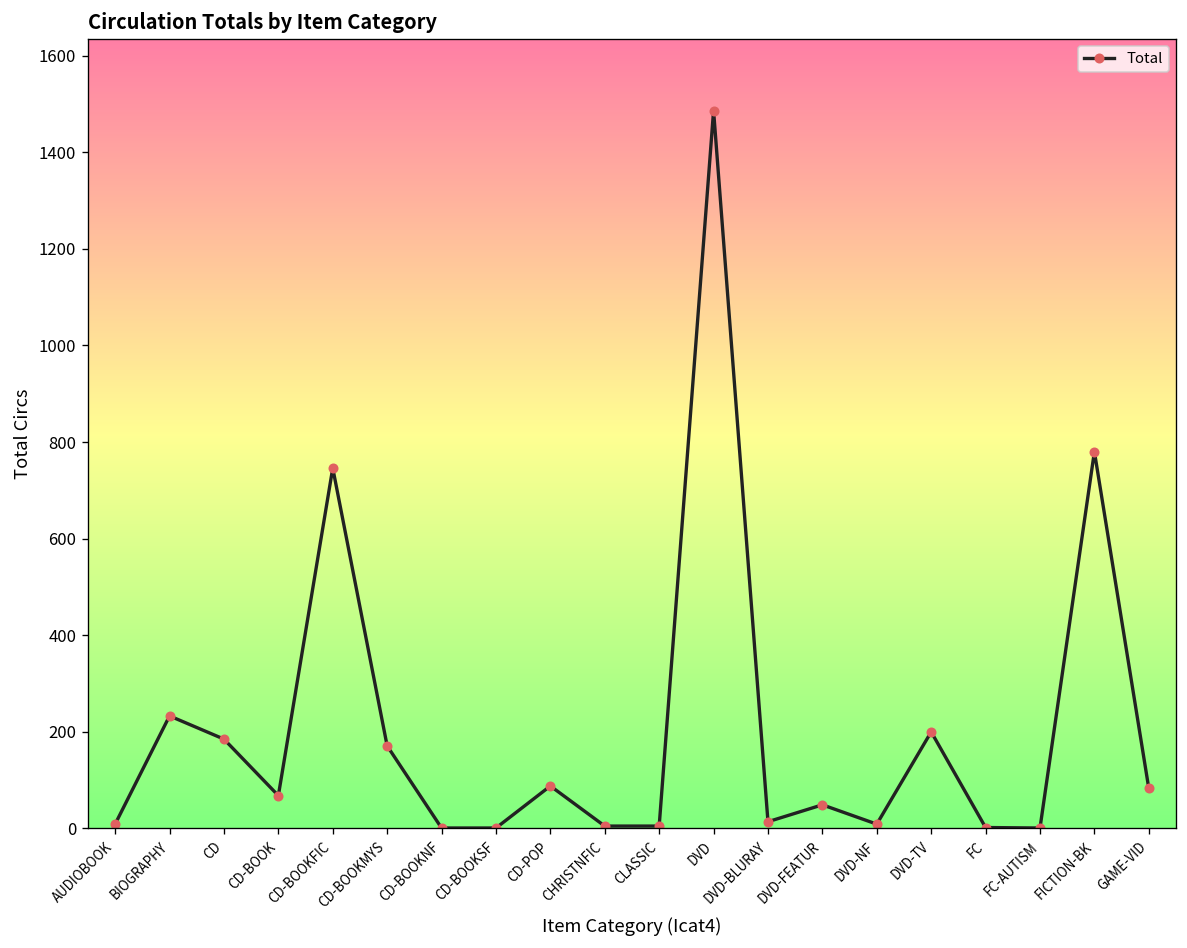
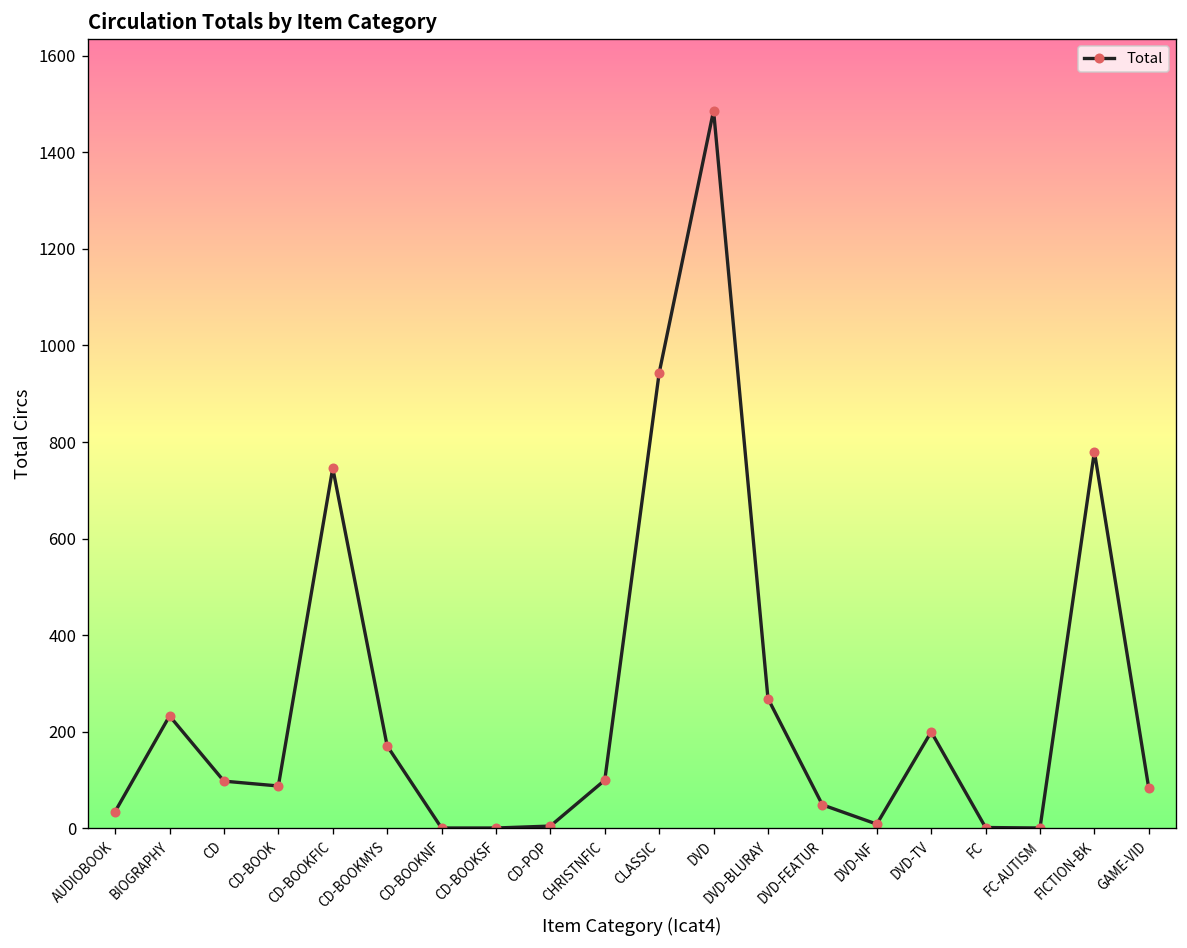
AUDIOBOOK: 10 -> 40
CD: 190 -> 100
CD-BOOK: 70 -> 90
CD-POP: 90 -> 10
CHRISTNFIC: 10 -> 100
CLASSIC: 10 -> 940
DVD-BLURAY: 10 -> 270
